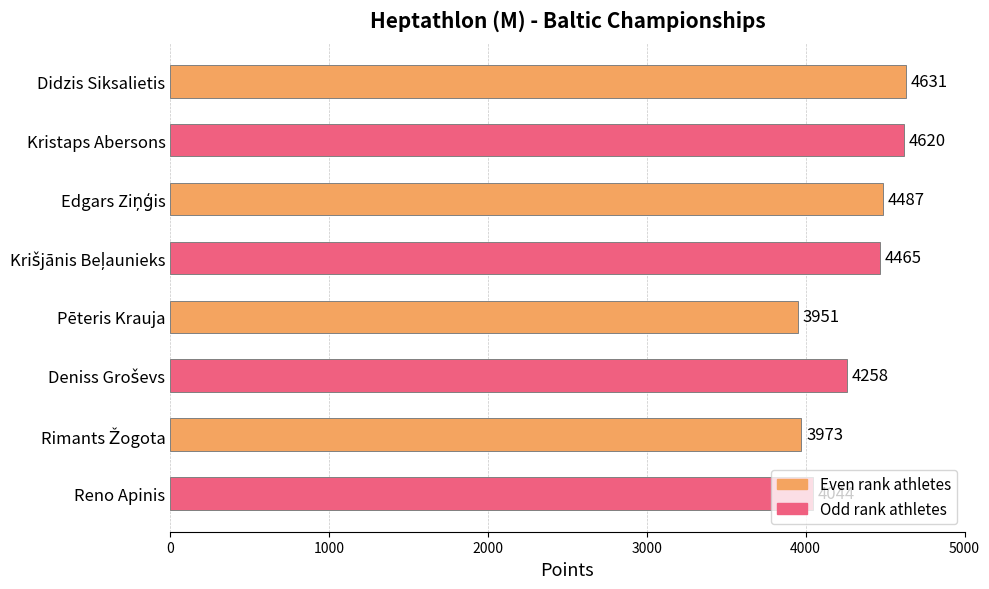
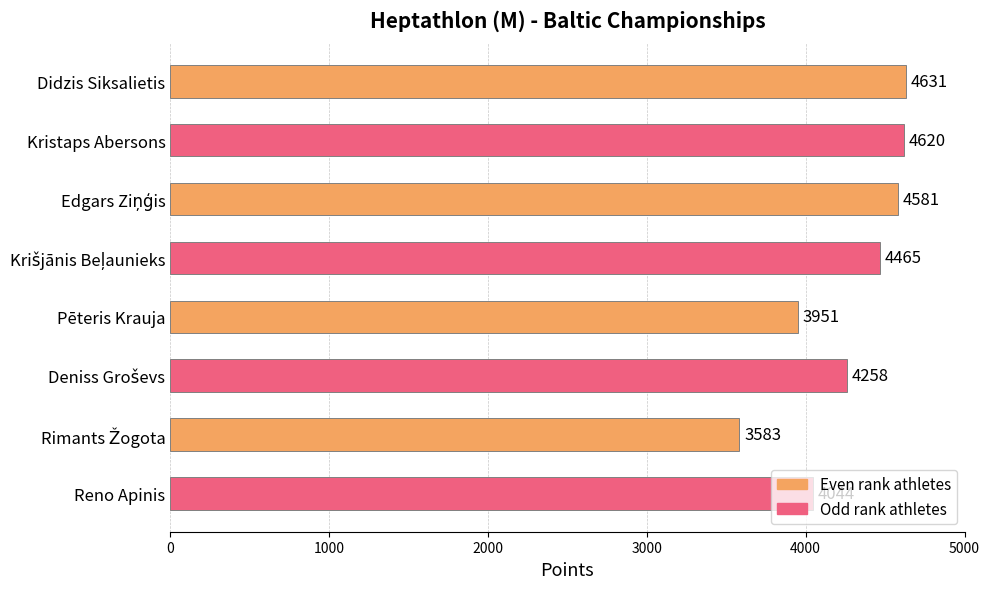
Edgars Ziņģis: 4487 -> 4581
Rimants Žogota: 3973 -> 3583
